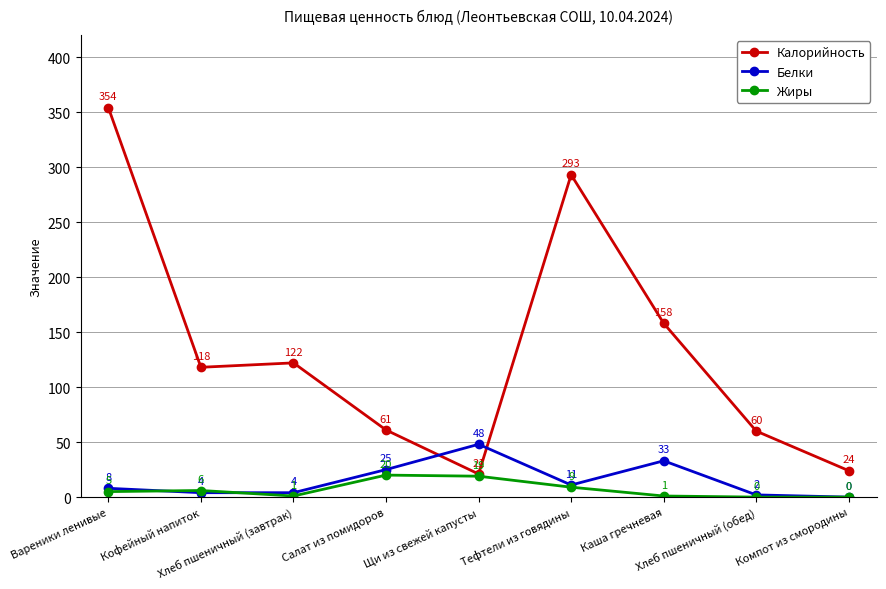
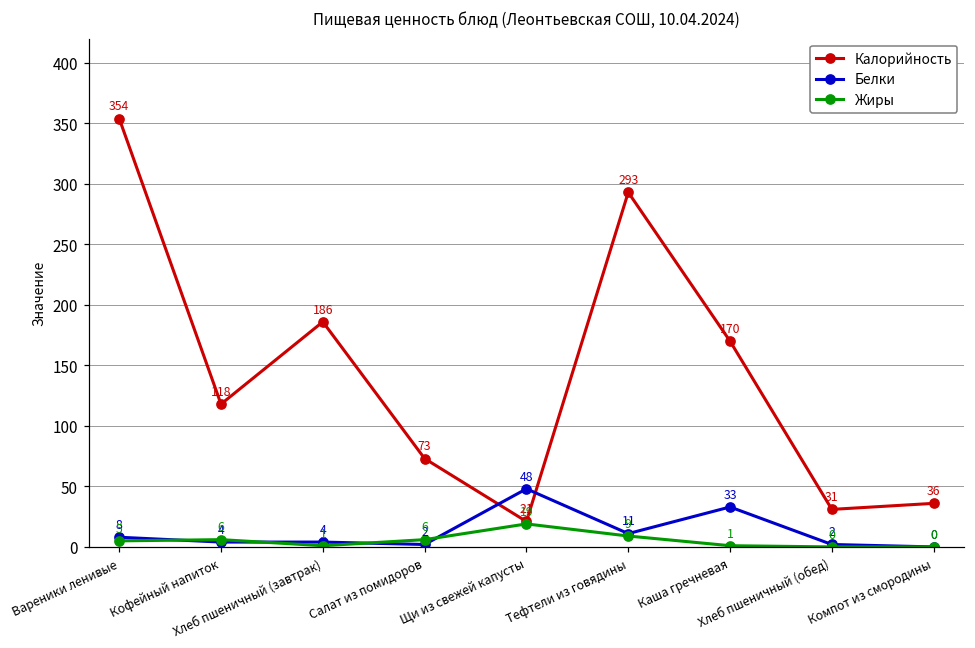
Калорийность, Хлеб пшеничный (завтрак): 122 -> 186
Калорийность, Салат из помидоров: 61 -> 73
Белки, Салат из помидоров: 25 -> 2
Жиры, Салат из помидоров: 20 -> 6
Калорийность, Каша гречневая: 158 -> 170
Калорийность, Хлеб пшеничный (обед): 60 -> 31
Калорийность, Компот из смородины: 24 -> 36
